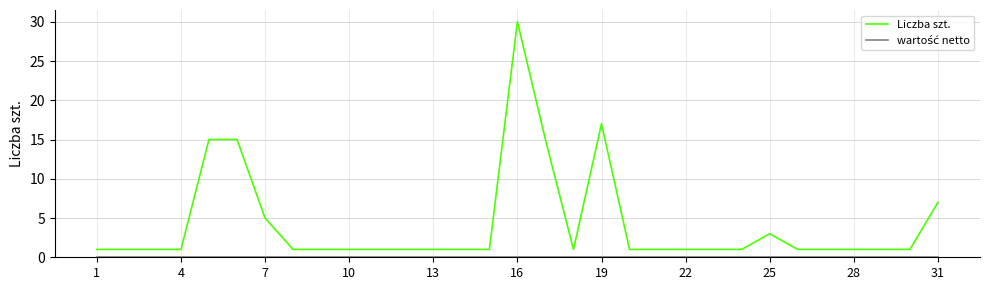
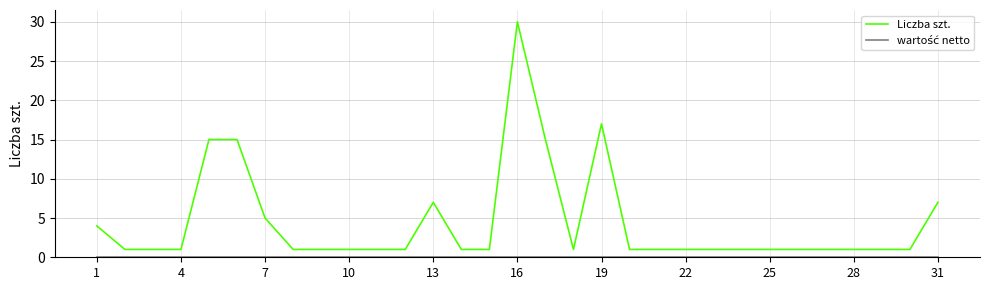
Liczba szt., 1: 1 -> 4
Liczba szt., 13: 1 -> 7
Liczba szt., 25: 3 -> 1
